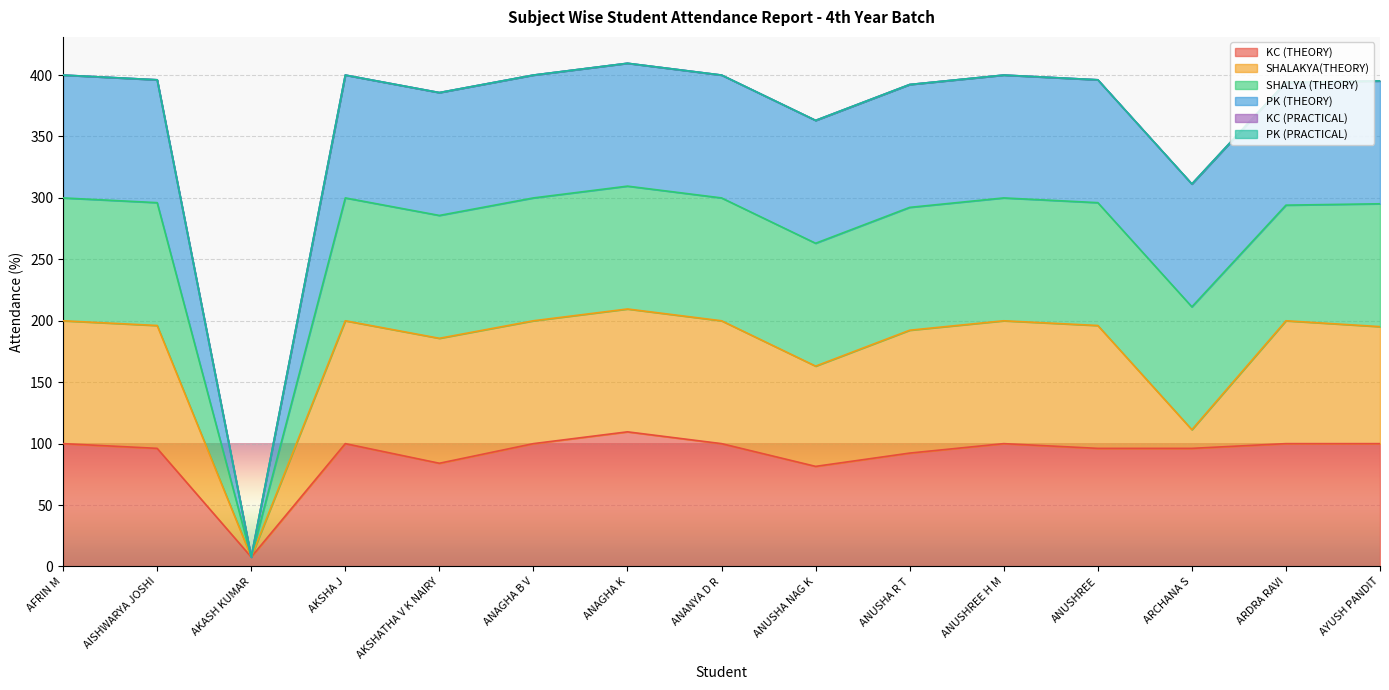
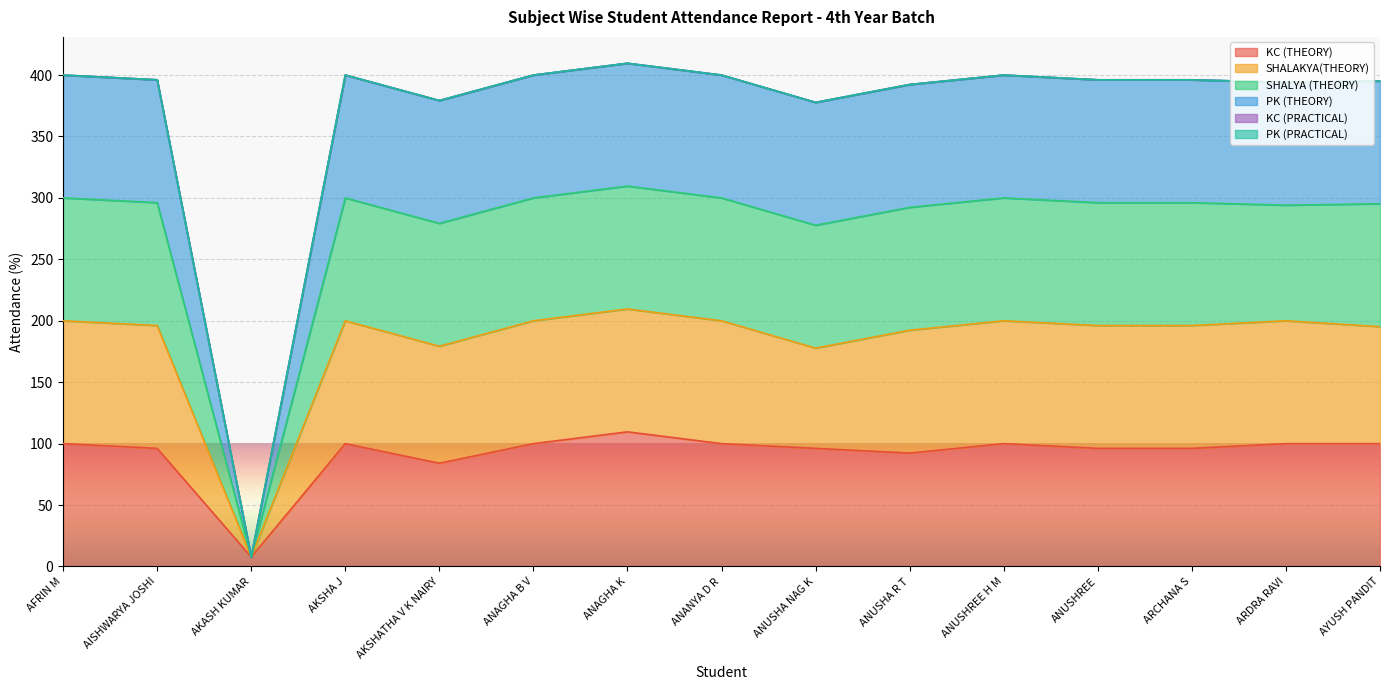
SHALAKYA(THEORY), AKSHATHA V K NAIRY: 102 -> 95
KC (THEORY), ANUSHA NAG K: 81 -> 96
SHALAKYA(THEORY), ARCHANA S: 15 -> 100
